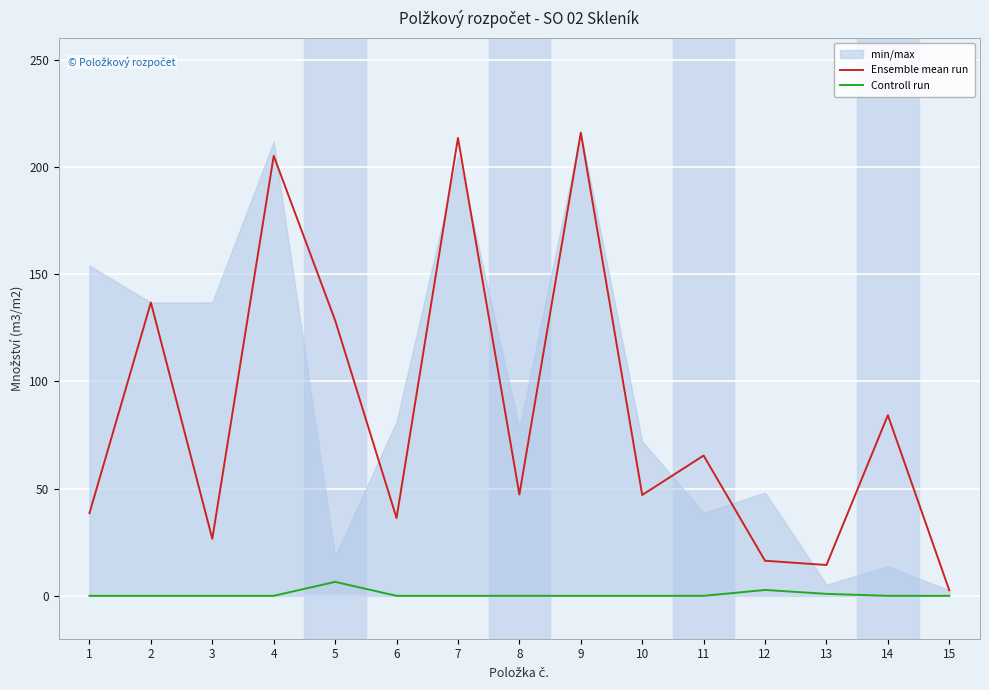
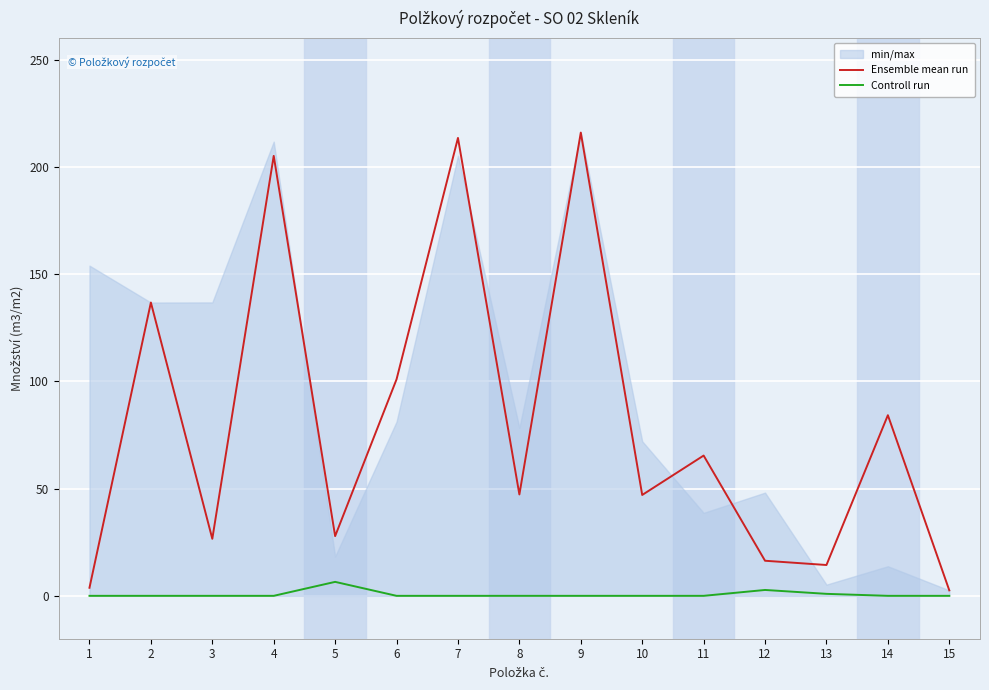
Ensemble mean run, 1: 39 -> 4
Ensemble mean run, 5: 128 -> 28
Ensemble mean run, 6: 36 -> 101
